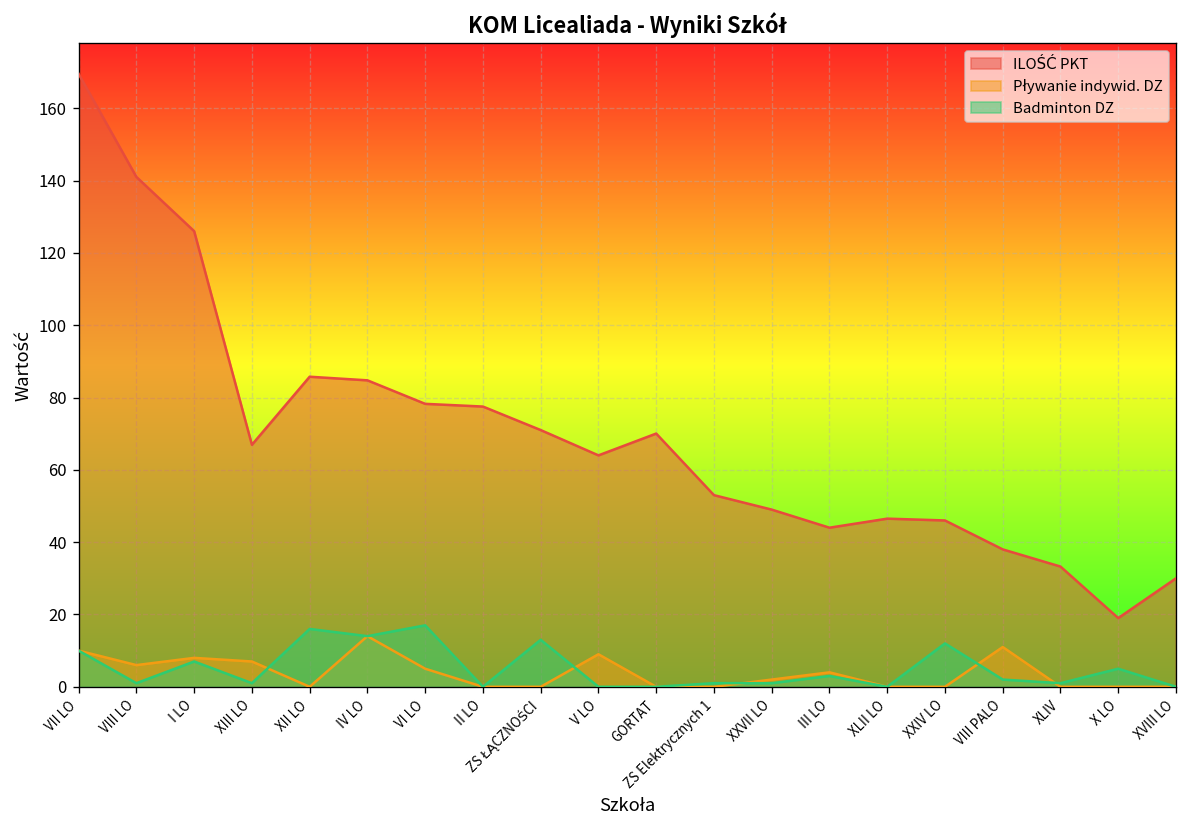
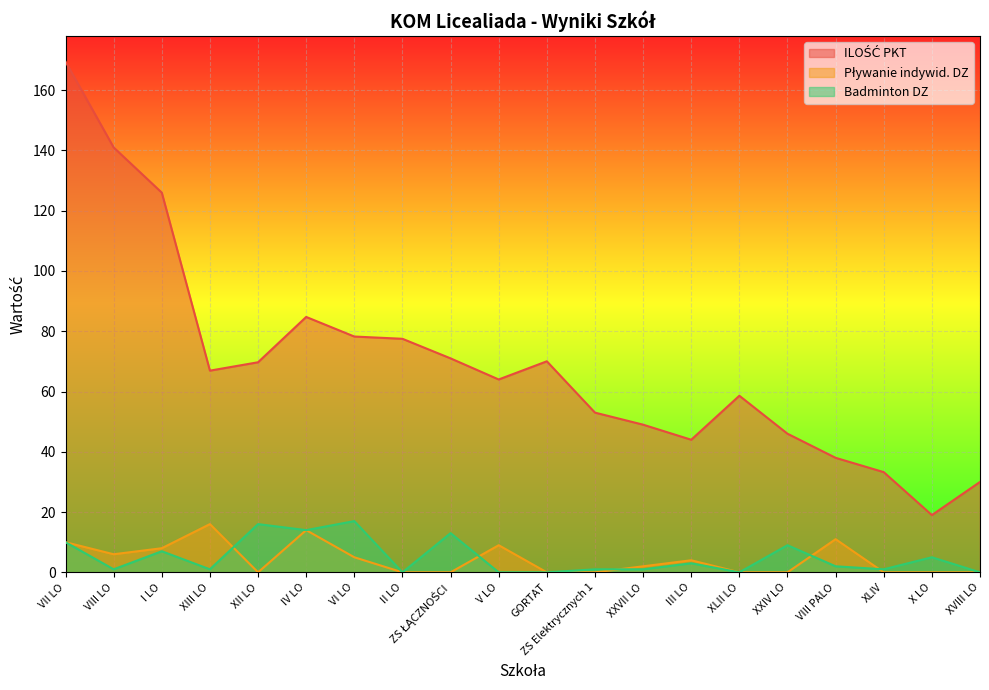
Pływanie indywid. DZ, XIII LO: 7 -> 16
ILOŚĆ PKT, XII LO: 86 -> 70
ILOŚĆ PKT, XLII LO: 47 -> 59
Badminton DZ, XXIV LO: 12 -> 9
